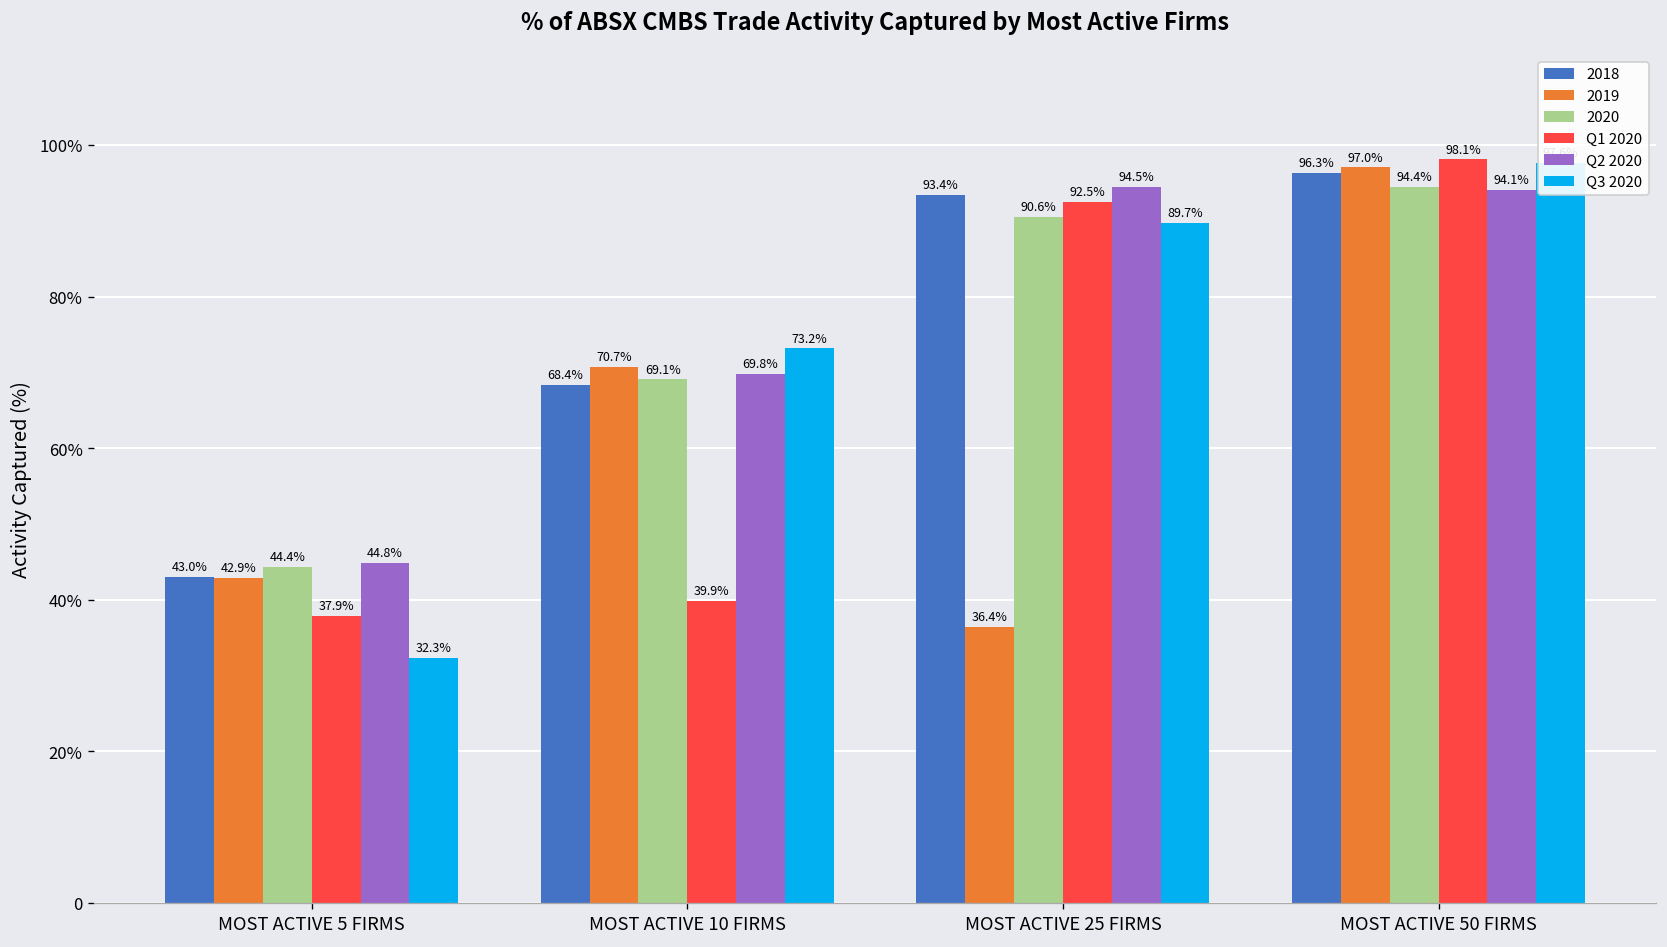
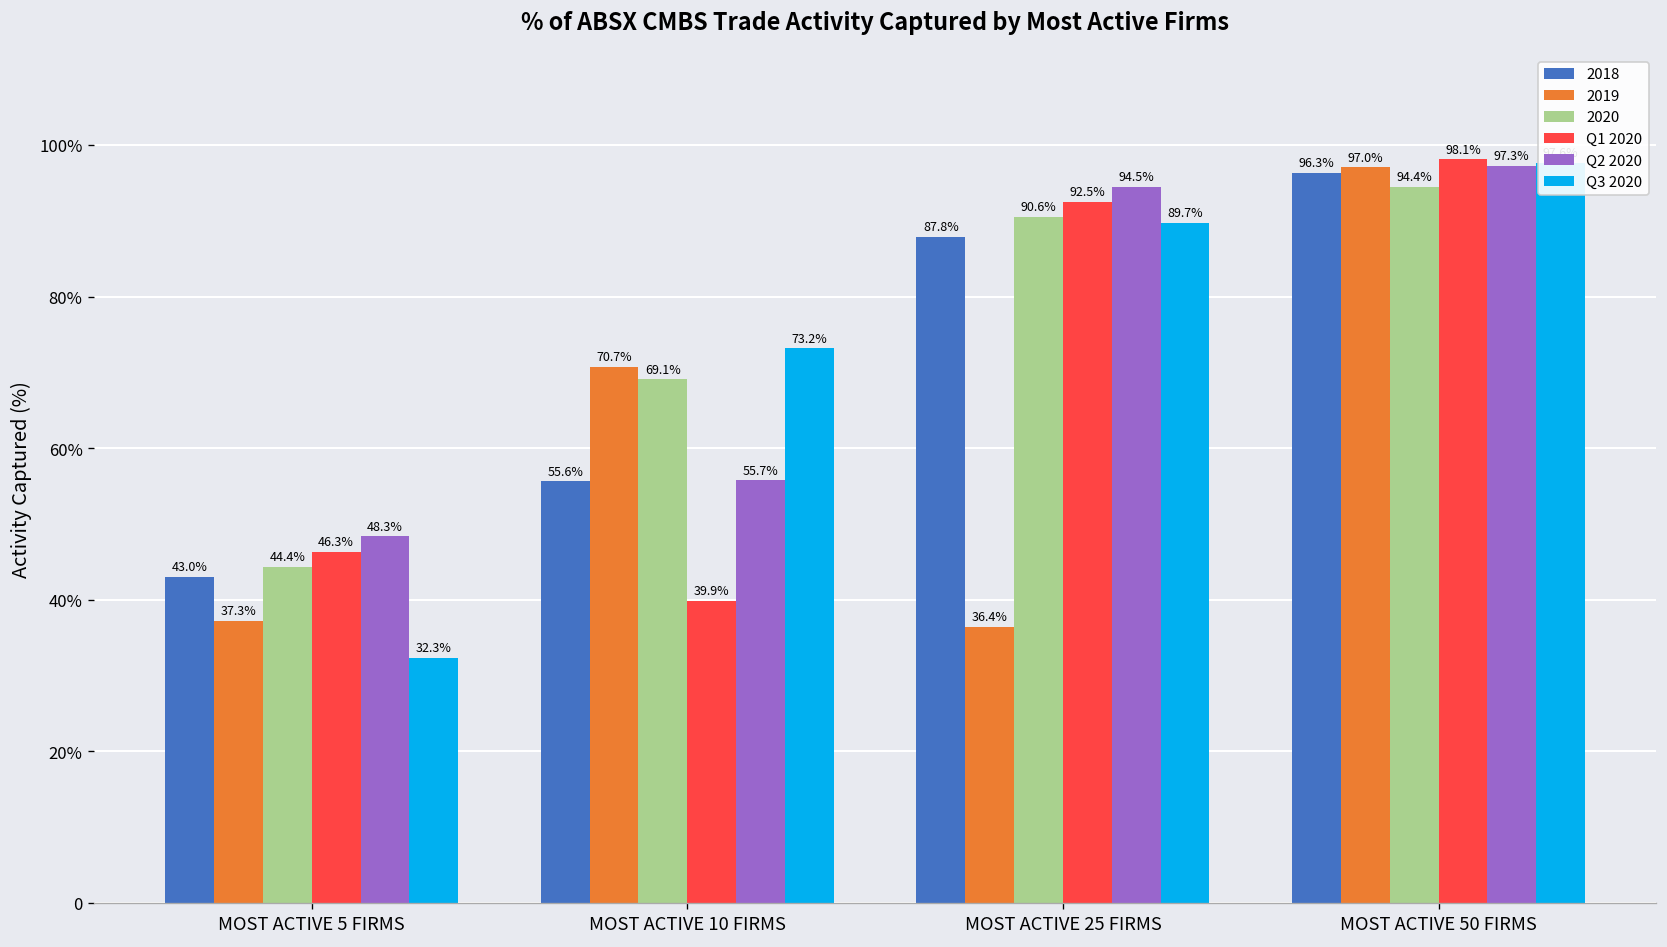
2019, MOST ACTIVE 5 FIRMS: 42.9% -> 37.3%
Q1 2020, MOST ACTIVE 5 FIRMS: 37.9% -> 46.3%
Q2 2020, MOST ACTIVE 5 FIRMS: 44.8% -> 48.3%
2018, MOST ACTIVE 10 FIRMS: 68.4% -> 55.6%
Q2 2020, MOST ACTIVE 10 FIRMS: 69.8% -> 55.7%
2018, MOST ACTIVE 25 FIRMS: 93.4% -> 87.8%
Q2 2020, MOST ACTIVE 50 FIRMS: 94.1% -> 97.3%
